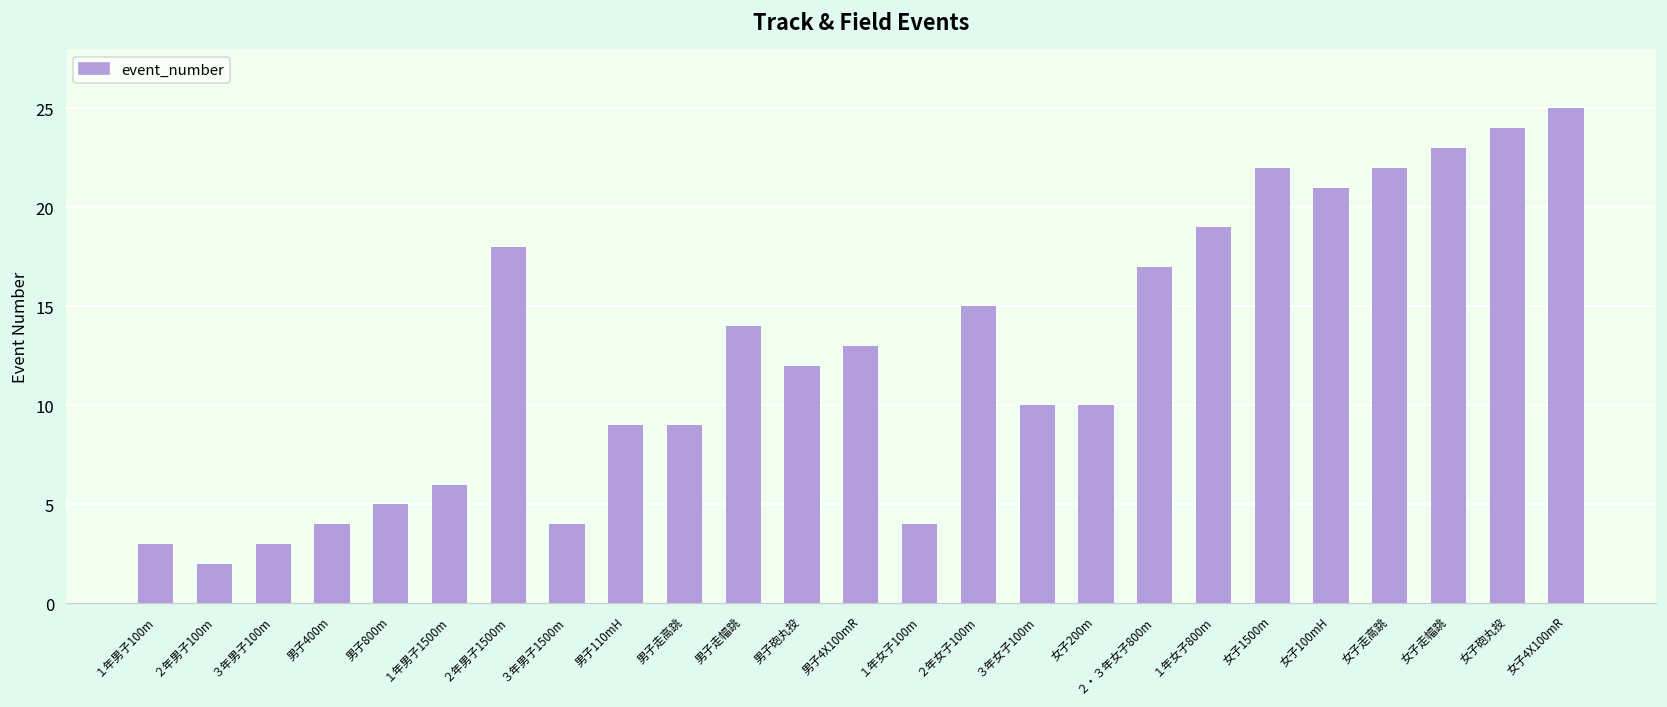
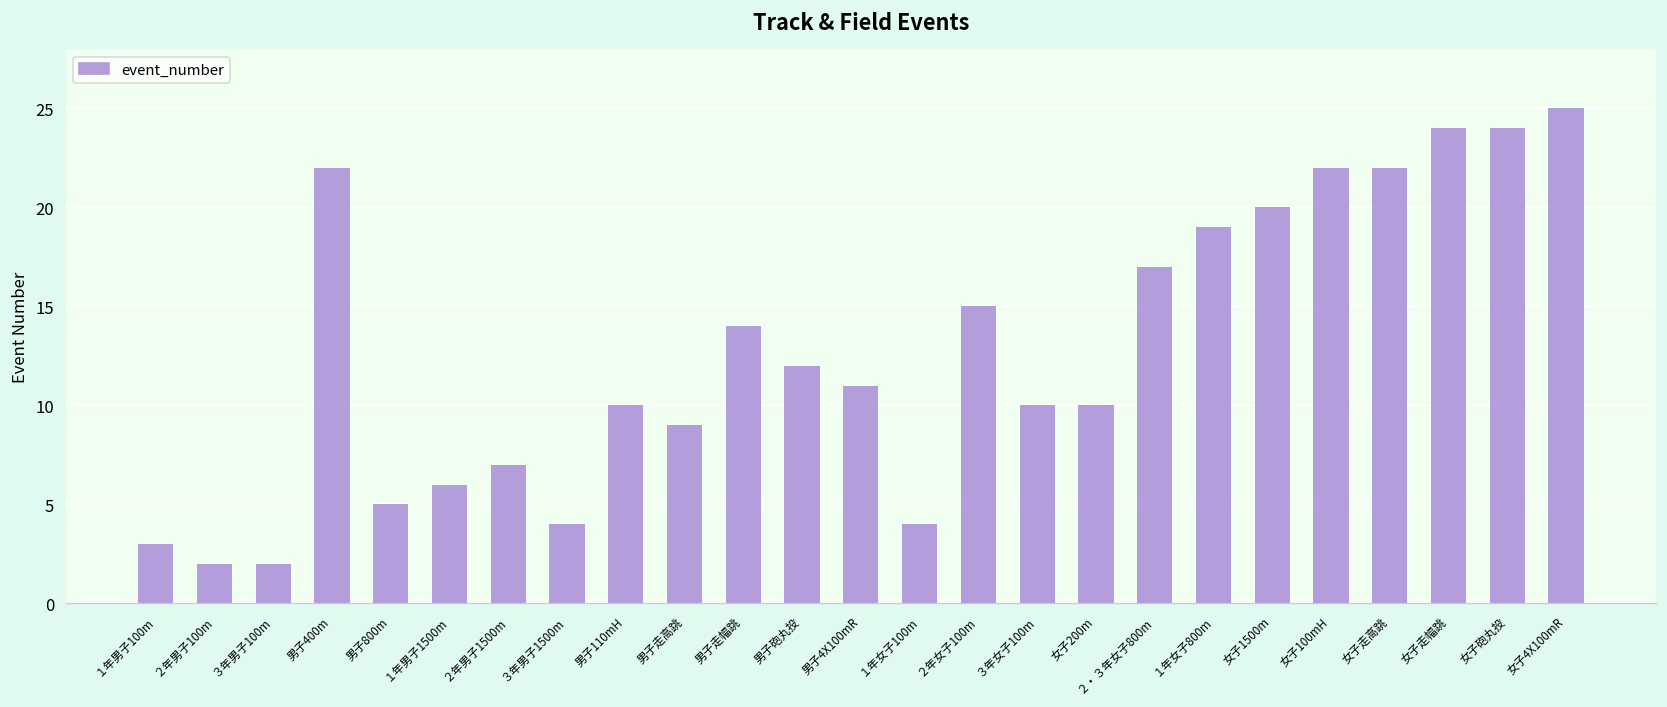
３年男子100m: 3 -> 2
男子400m: 4 -> 22
２年男子1500m: 18 -> 7
男子110mH: 9 -> 10
男子4X100mR: 13 -> 11
女子1500m: 22 -> 20
女子100mH: 21 -> 22
女子走幅跳: 23 -> 24
